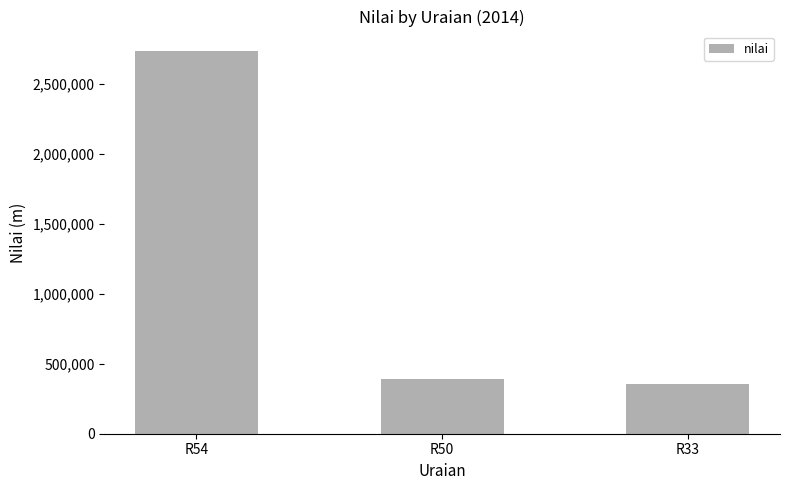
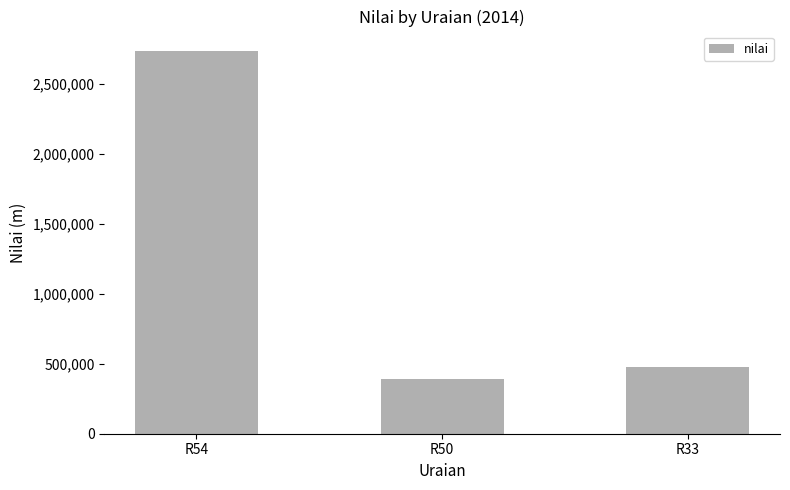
R33: 360,000 -> 470,000
